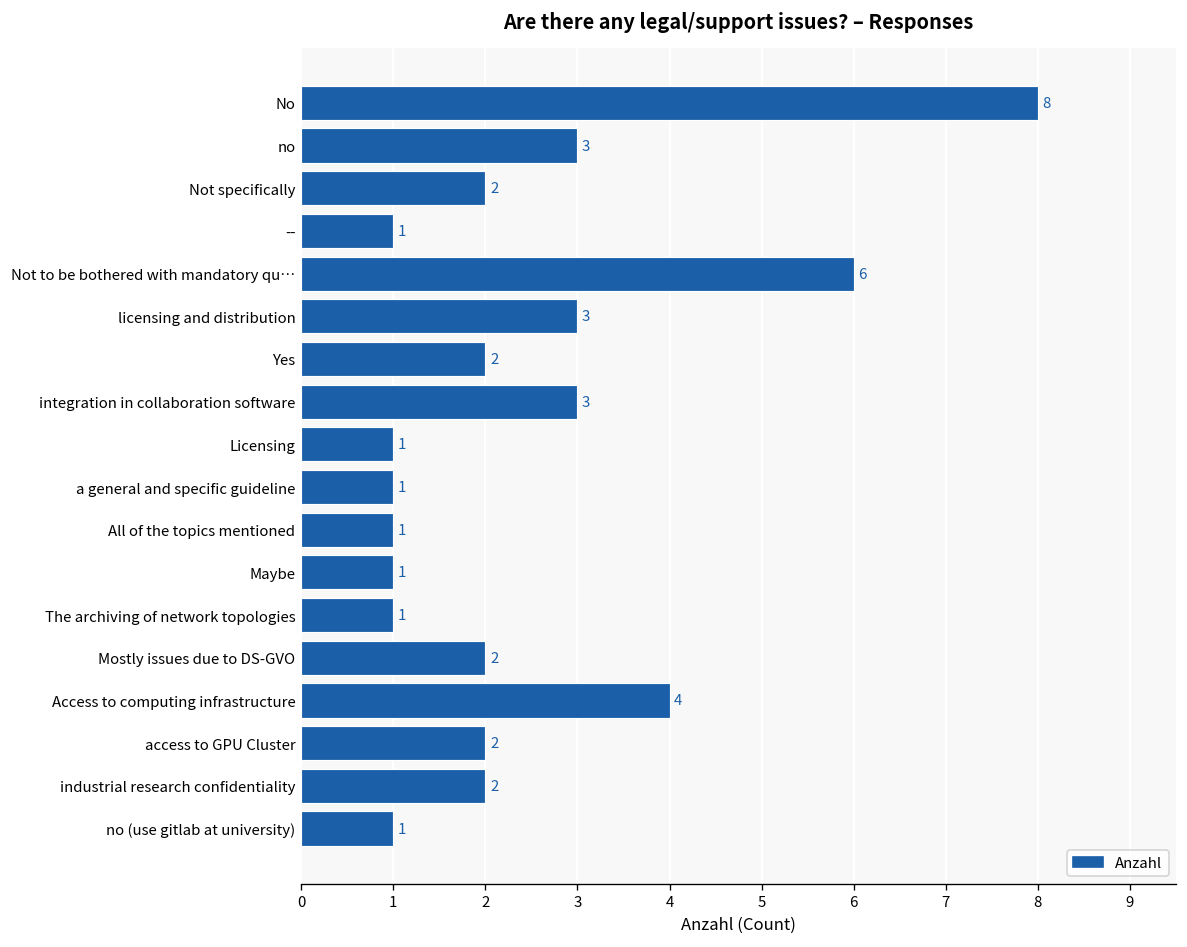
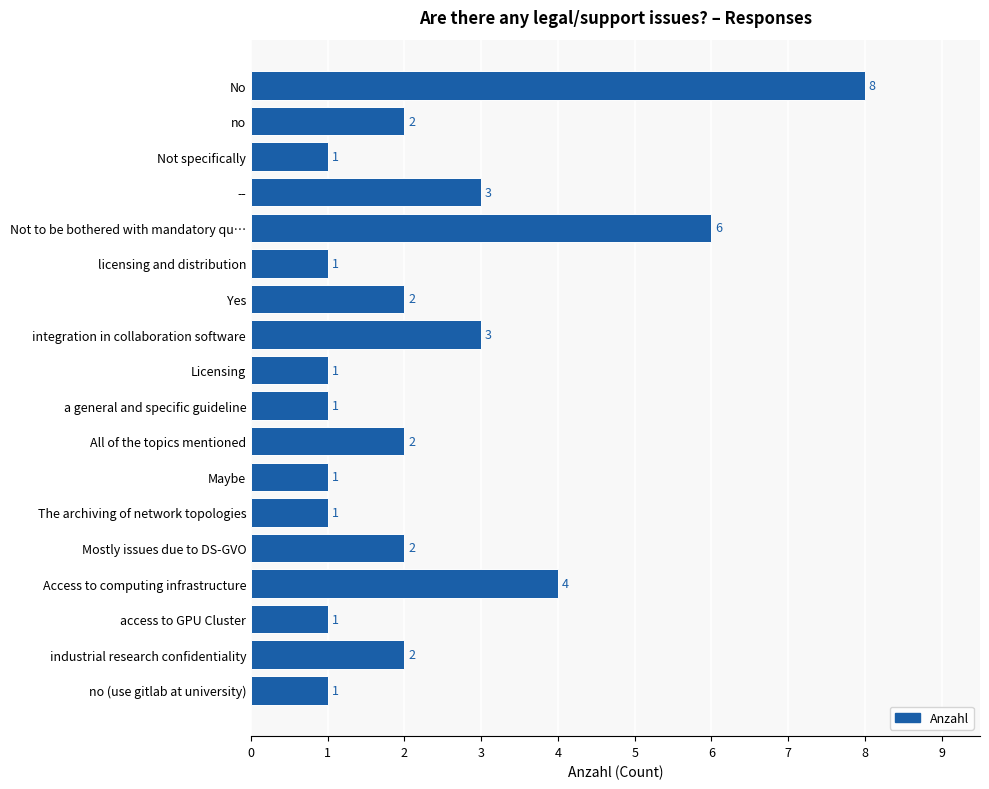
no: 3 -> 2
Not specifically: 2 -> 1
--: 1 -> 3
licensing and distribution: 3 -> 1
All of the topics mentioned: 1 -> 2
access to GPU Cluster: 2 -> 1
